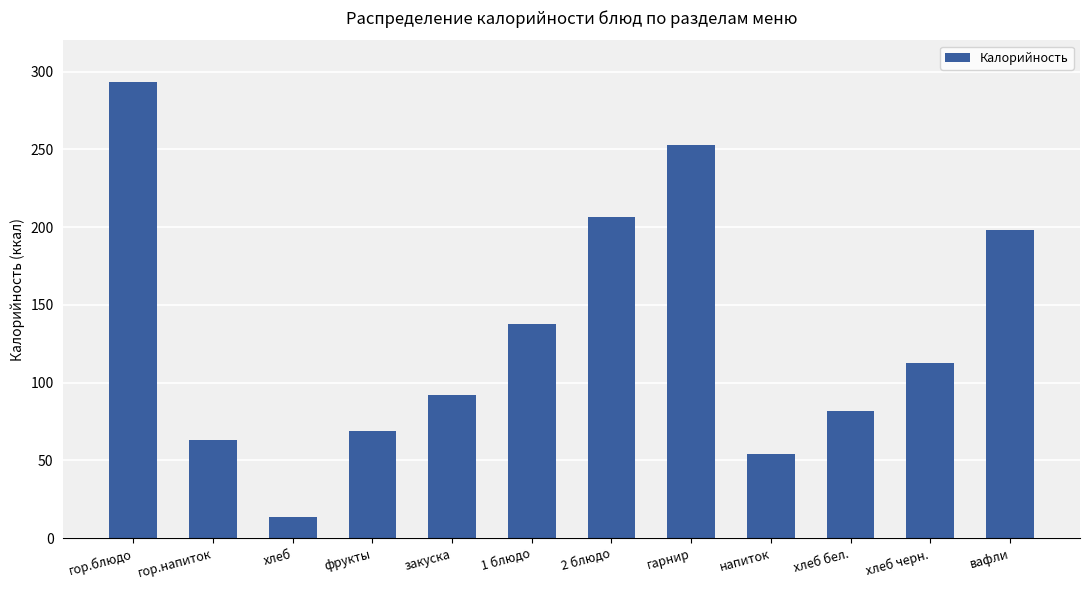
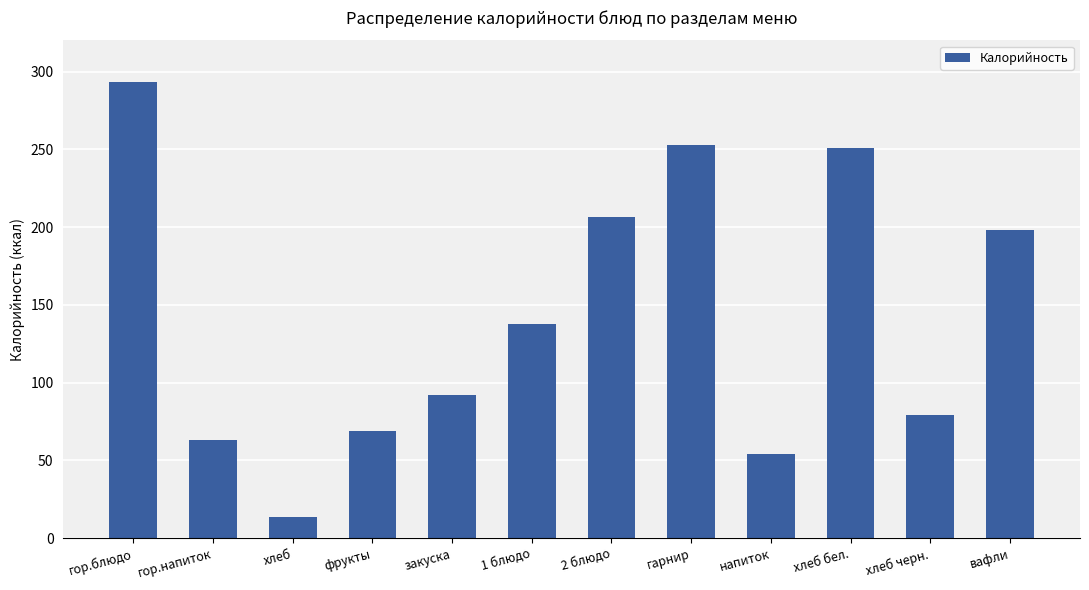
хлеб бел.: 82 -> 251
хлеб черн.: 113 -> 79
